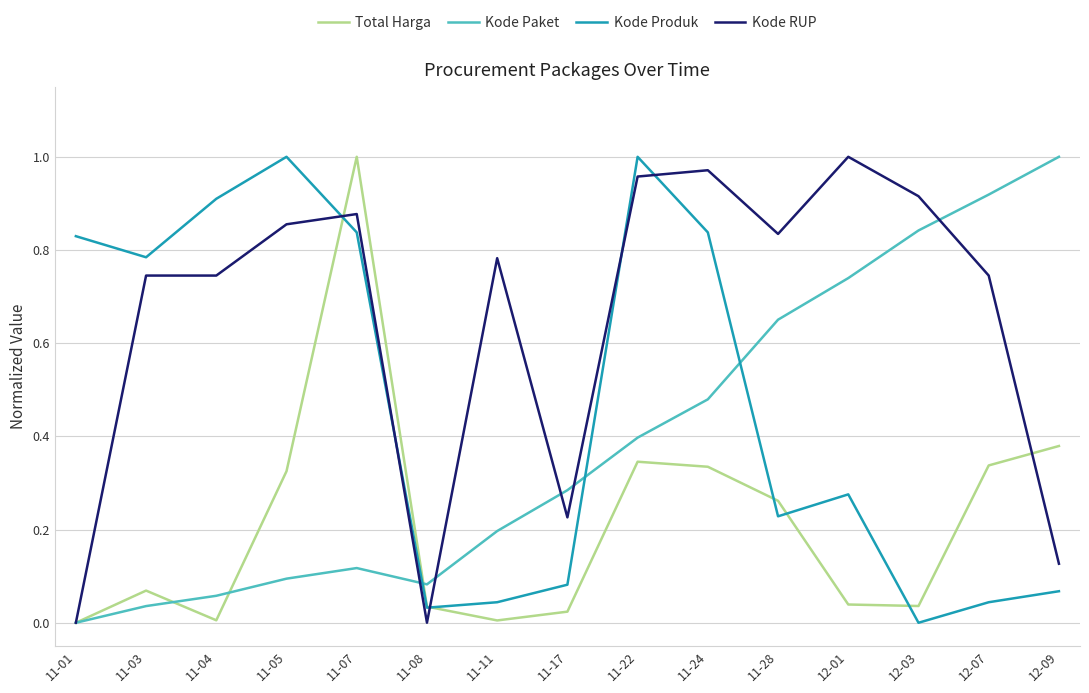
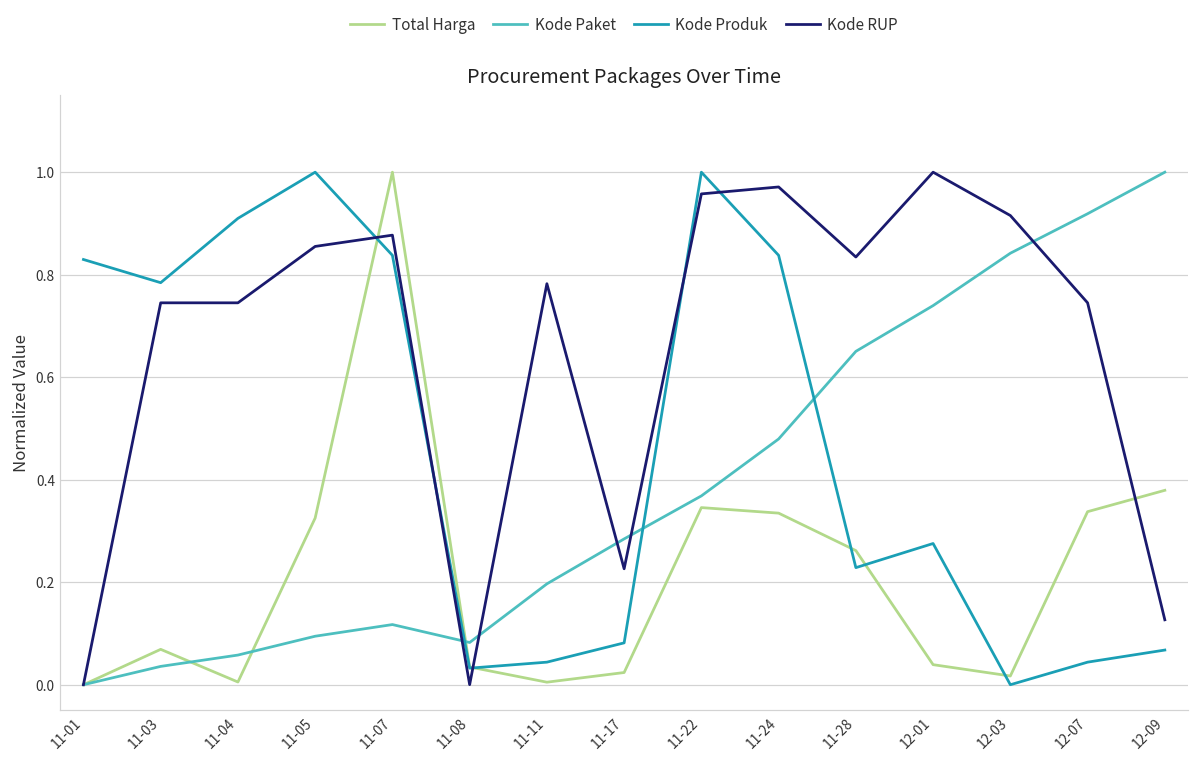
Kode Paket, 11-22: 0.40 -> 0.37
Total Harga, 12-03: 0.04 -> 0.02
